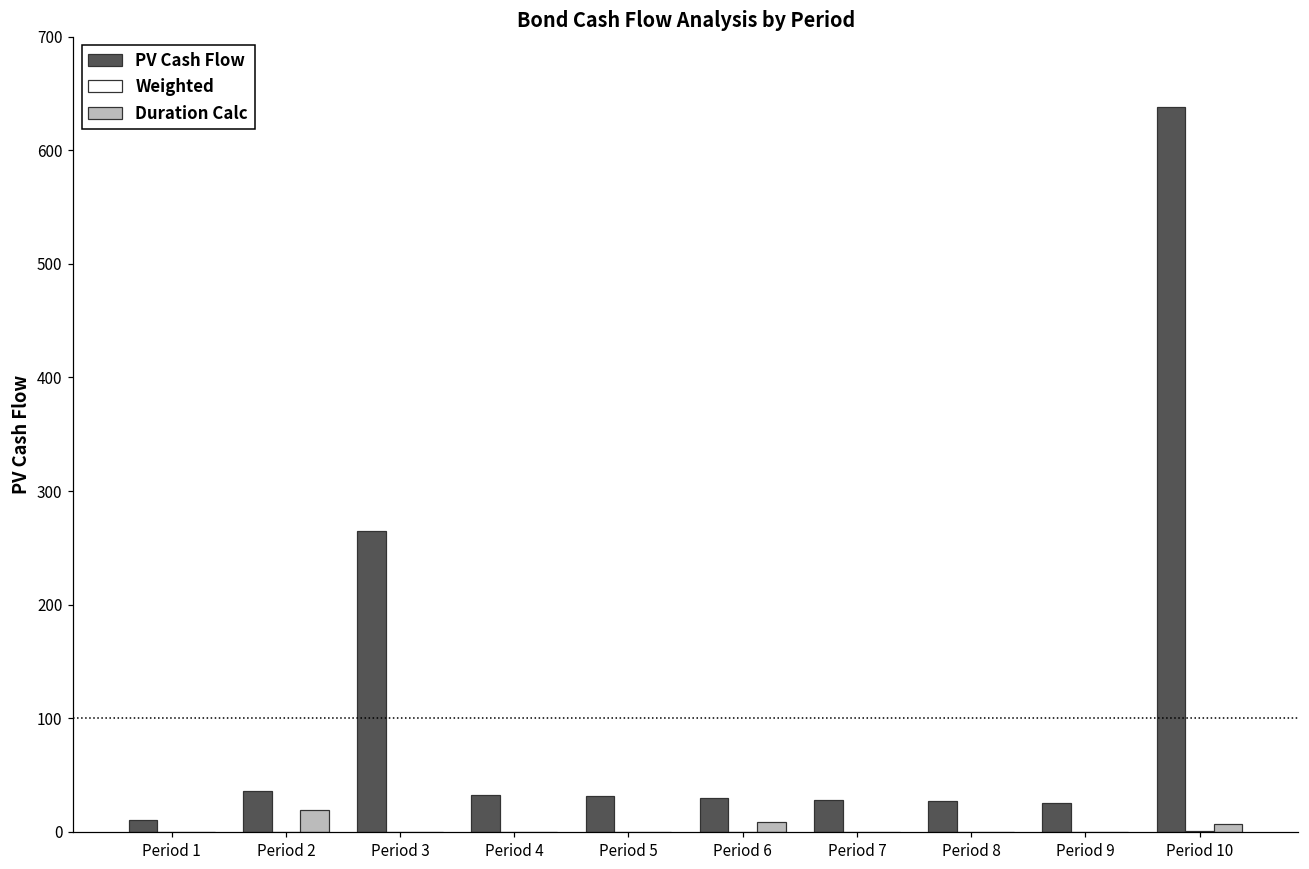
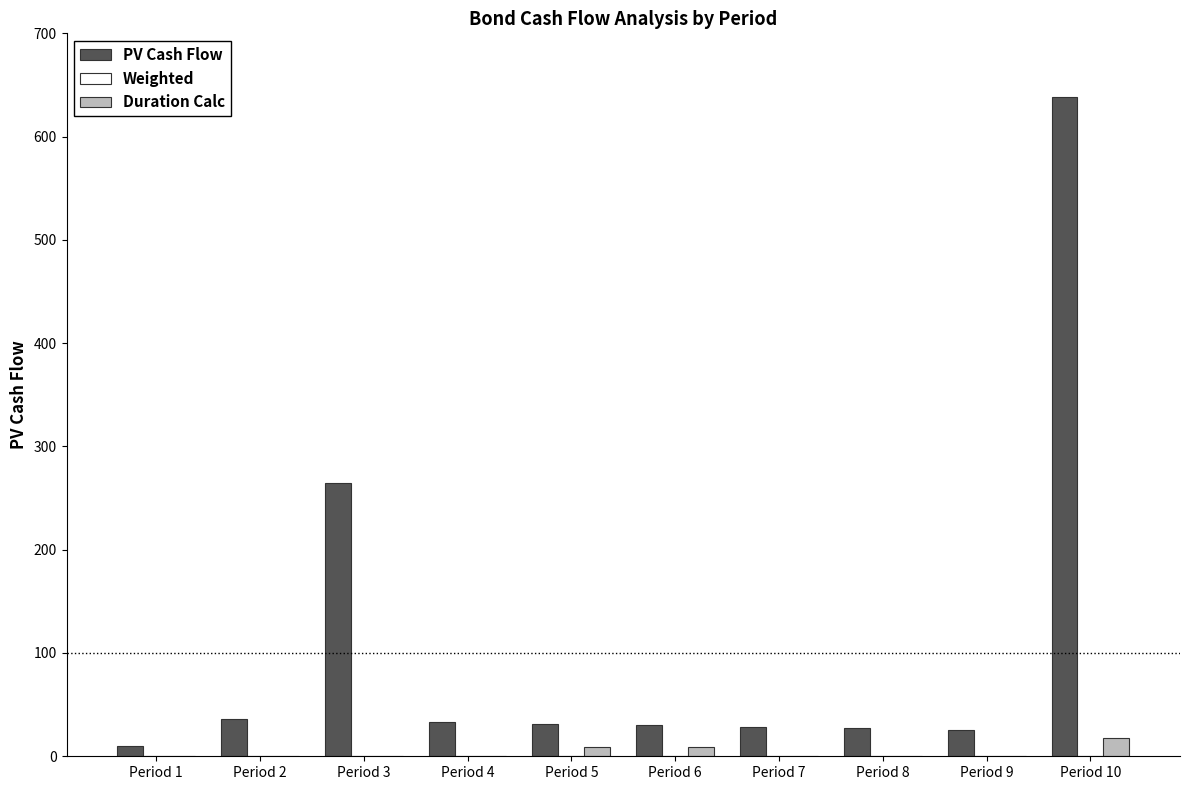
Duration Calc, Period 2: 19 -> 0
Duration Calc, Period 5: 0 -> 9
Duration Calc, Period 10: 7 -> 18
